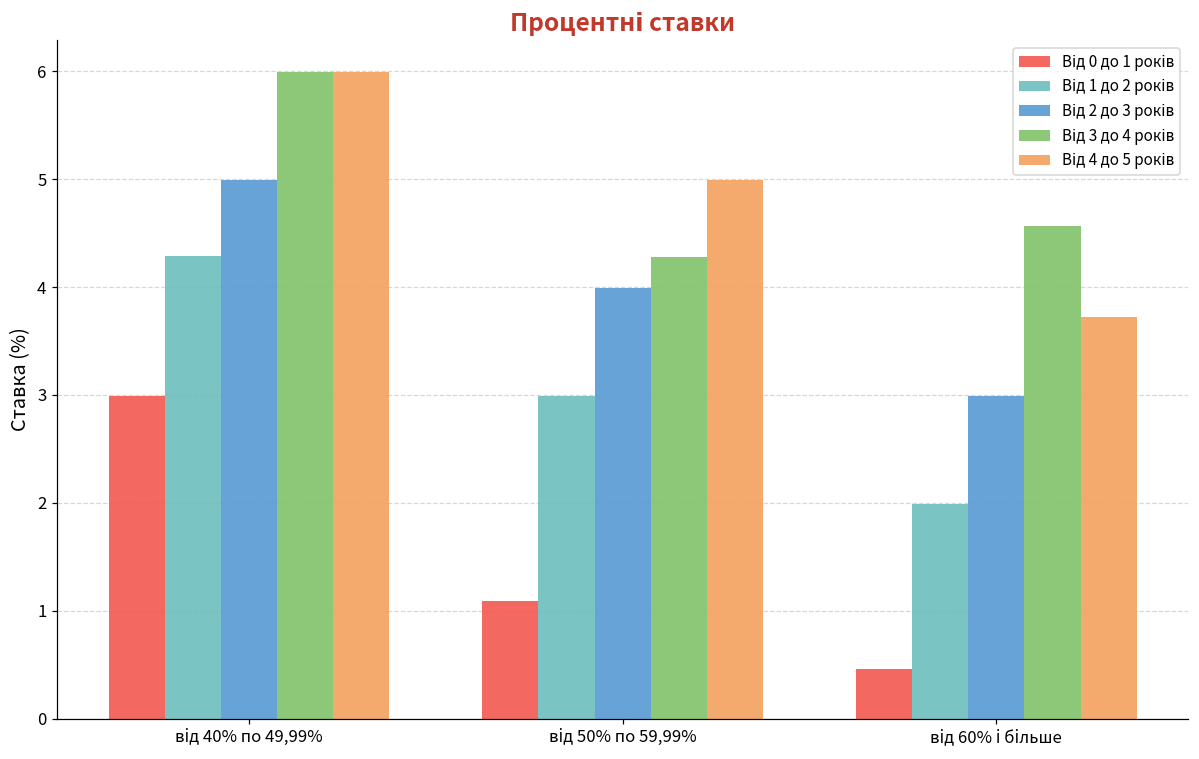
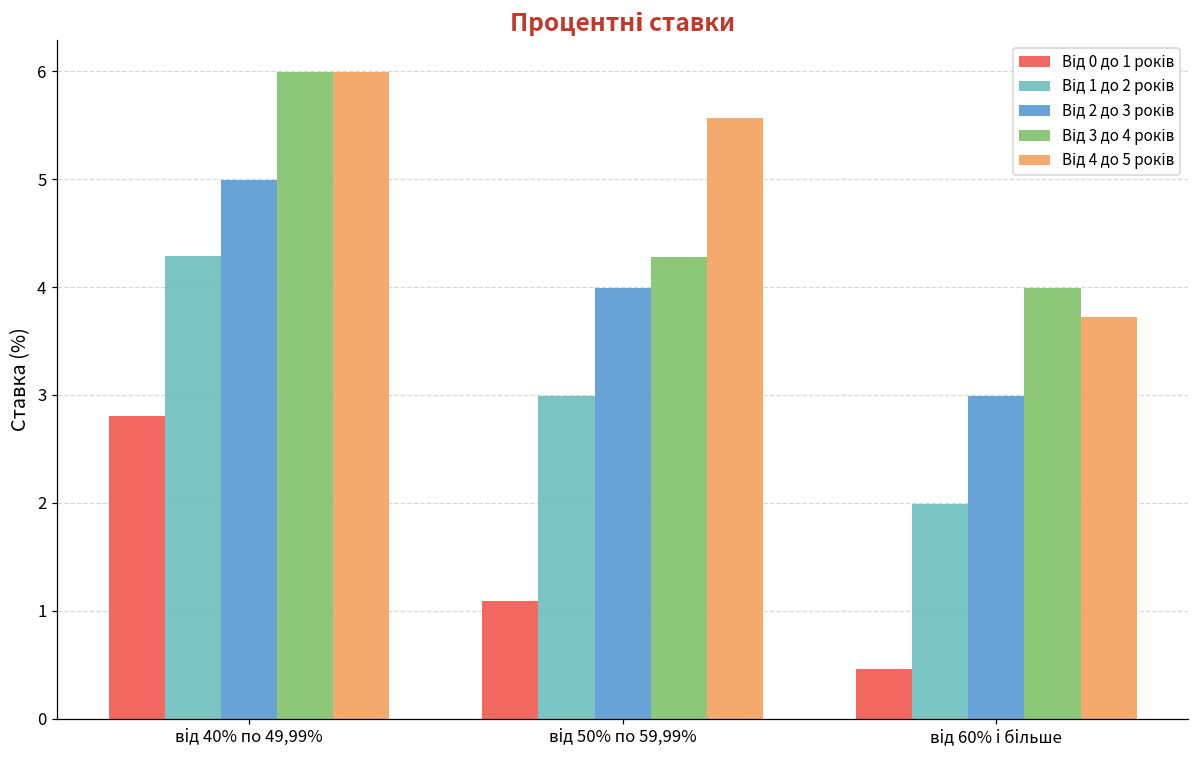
Від 0 до 1 років, від 40% по 49,99%: 3.0 -> 2.8
Від 4 до 5 років, від 50% по 59,99%: 5.0 -> 5.6
Від 3 до 4 років, від 60% і більше: 4.6 -> 4.0
